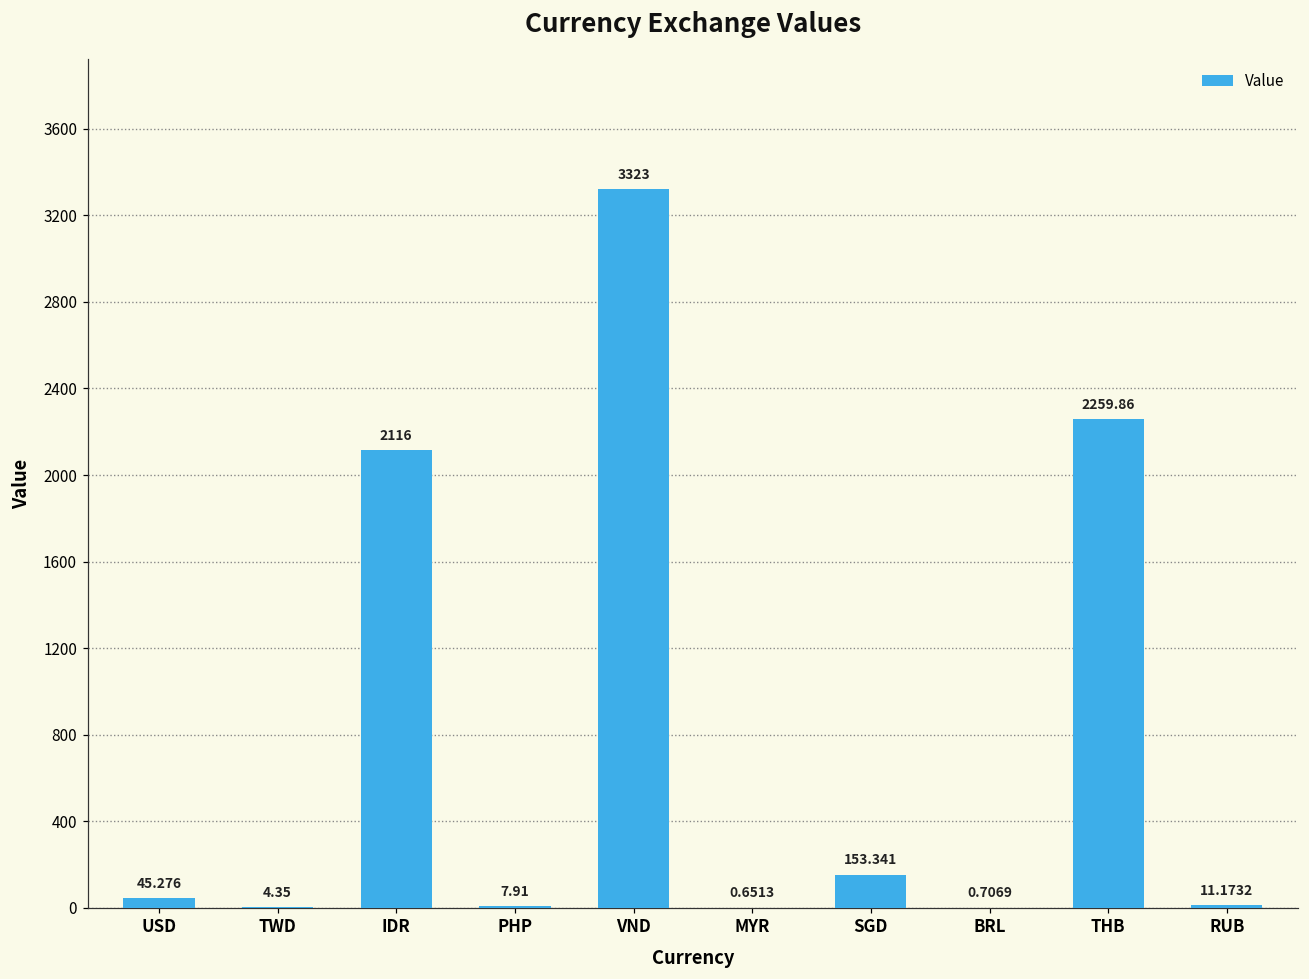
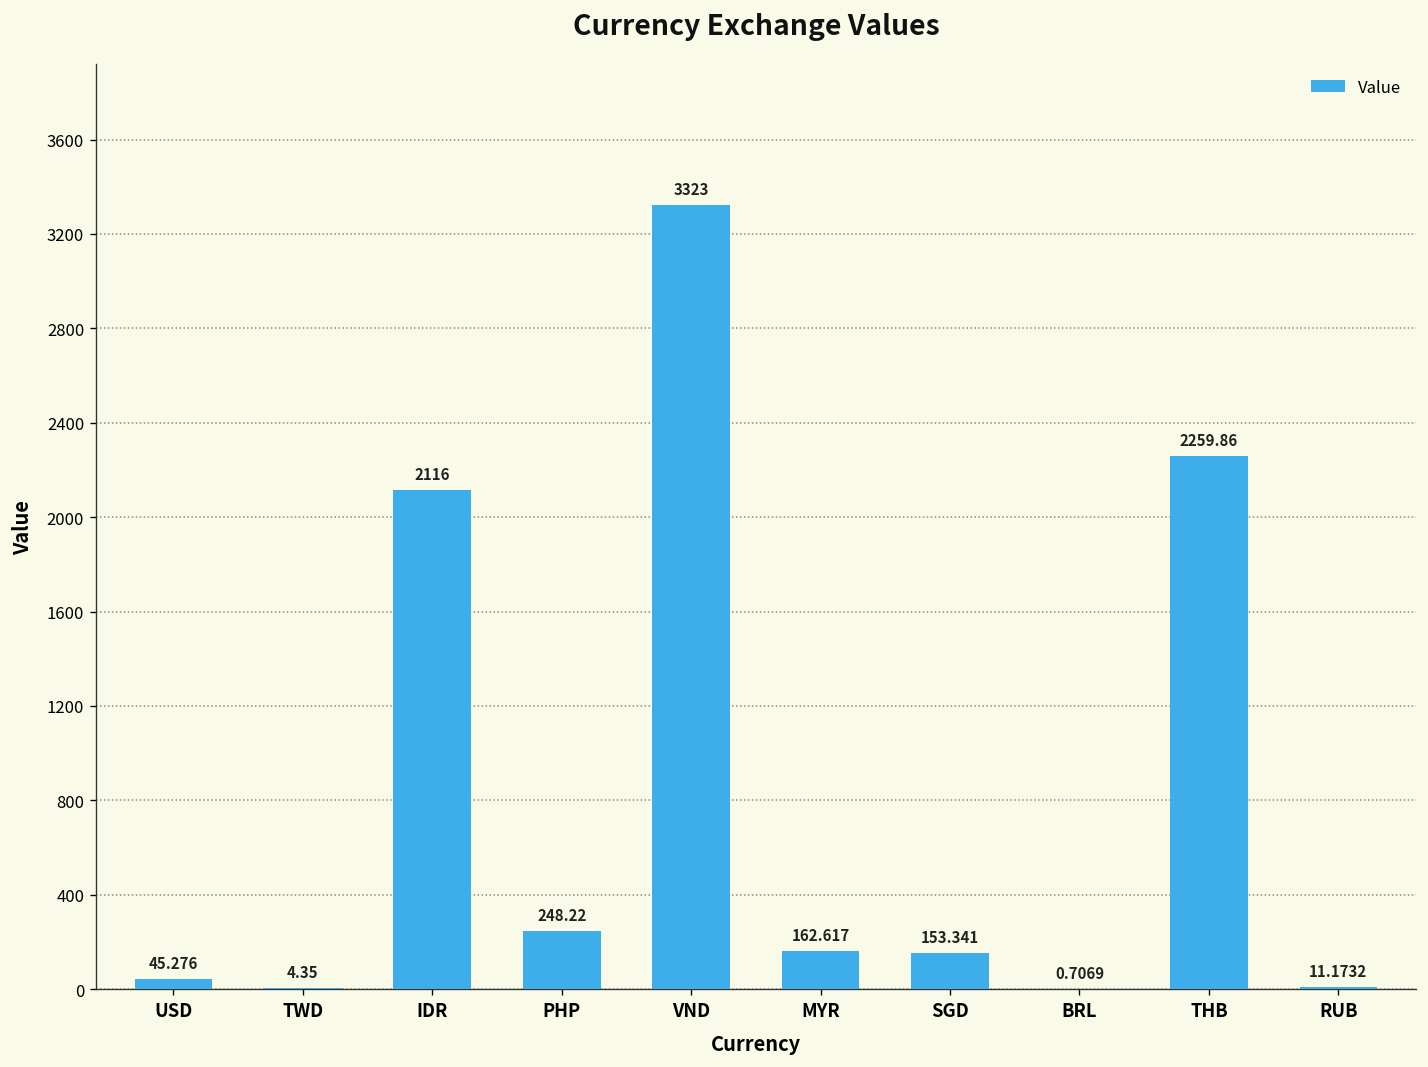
PHP: 7.91 -> 248.22
MYR: 0.6513 -> 162.617
